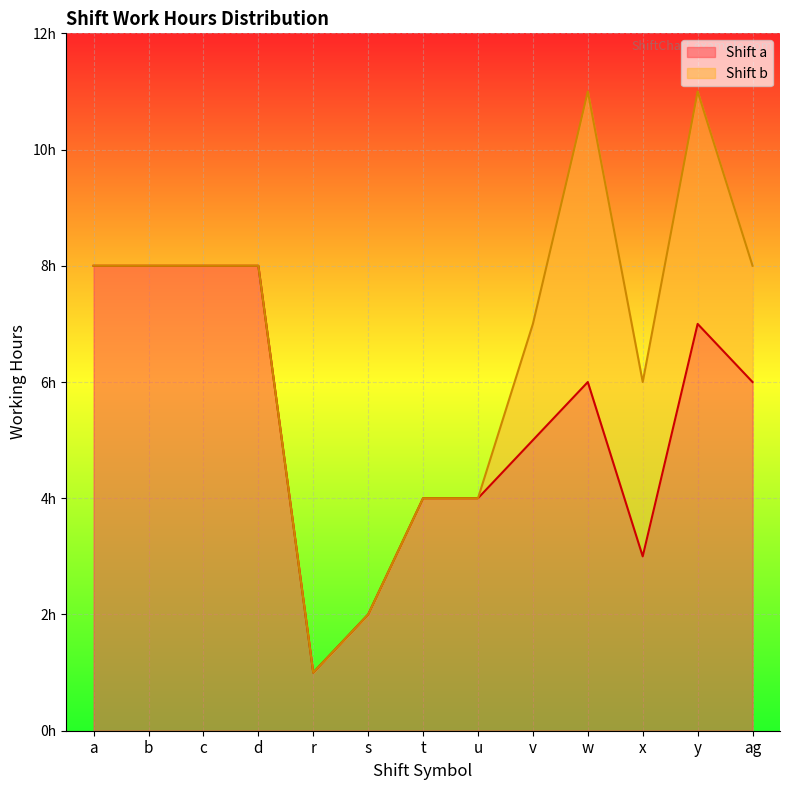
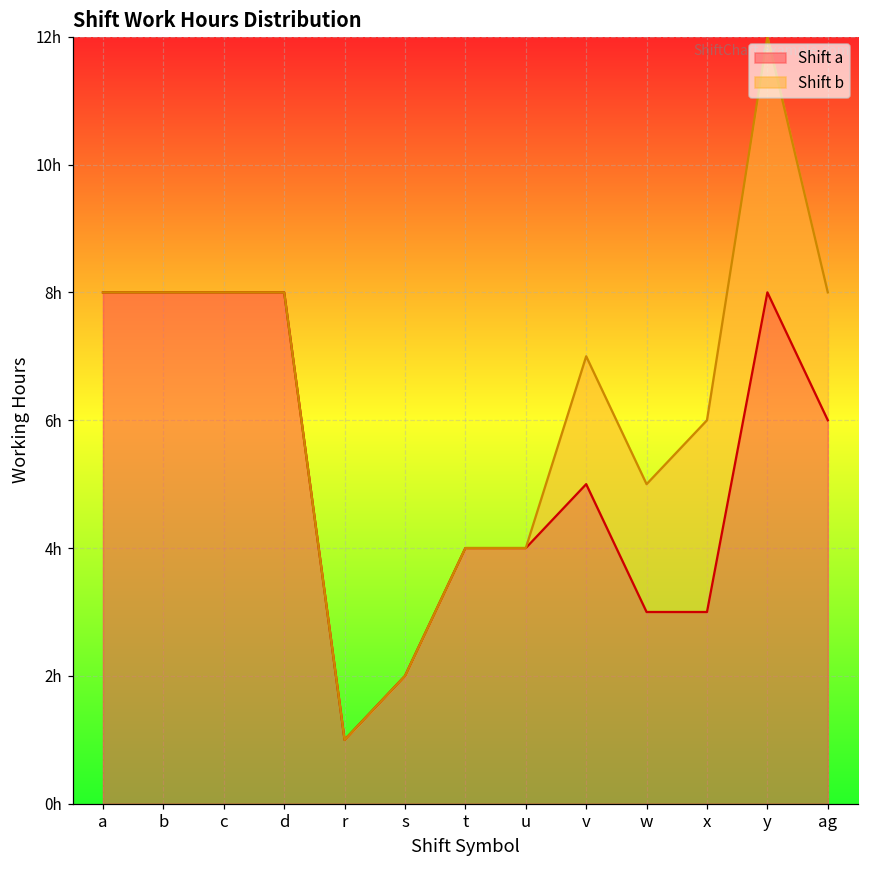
Shift a, w: 6h -> 3h
Shift b, w: 5h -> 2h
Shift a, y: 7h -> 8h
